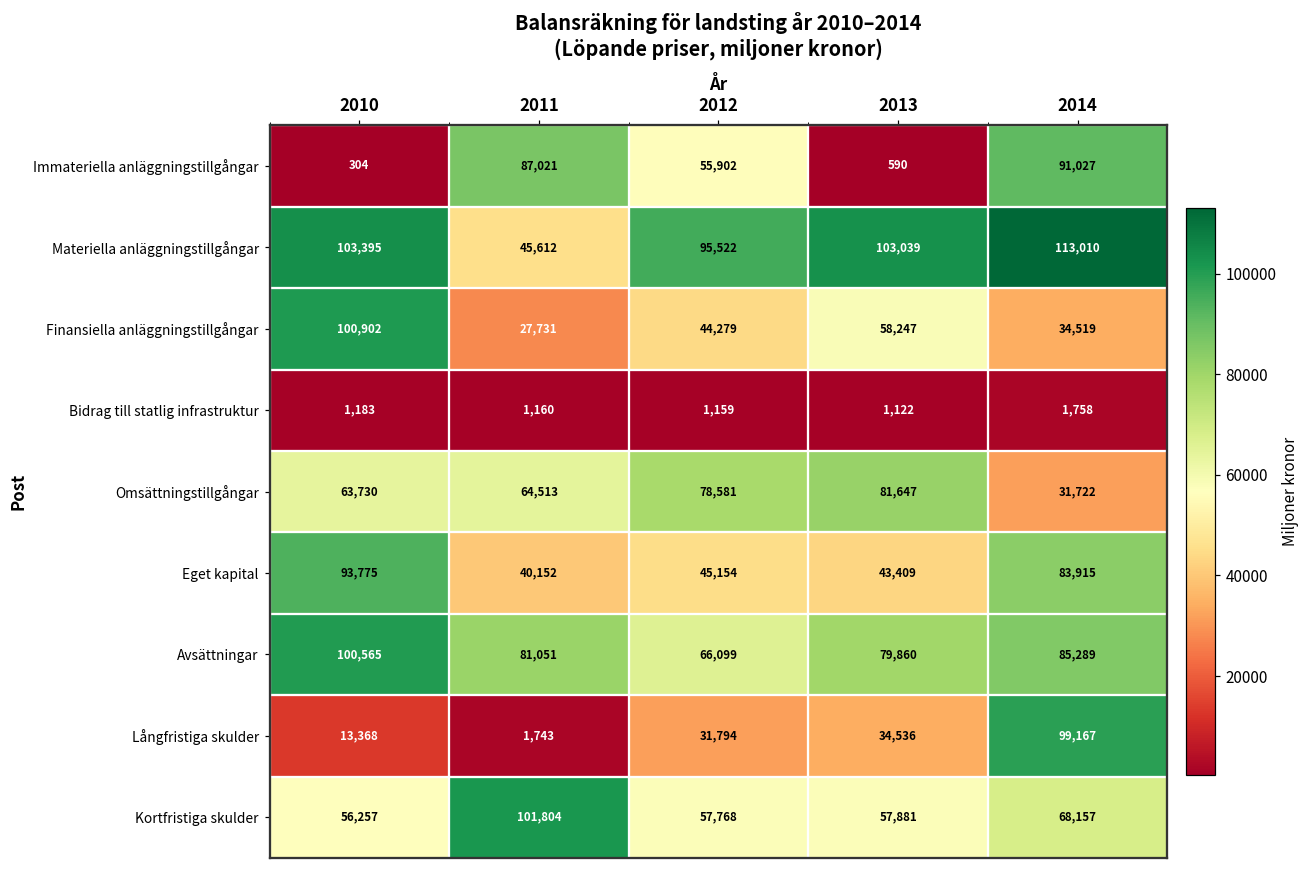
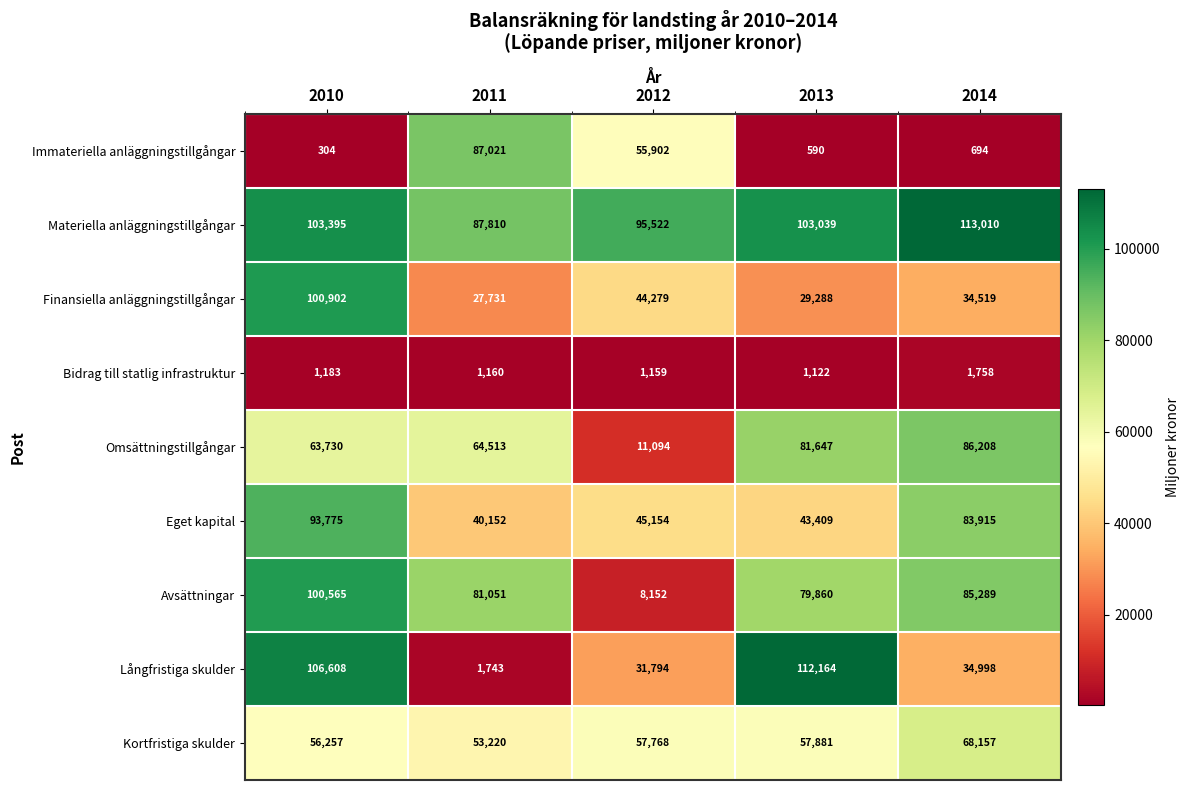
Immateriella anläggningstillgångar, 2014: 91,027 -> 694
Materiella anläggningstillgångar, 2011: 45,612 -> 87,810
Finansiella anläggningstillgångar, 2013: 58,247 -> 29,288
Omsättningstillgångar, 2012: 78,581 -> 11,094
Omsättningstillgångar, 2014: 31,722 -> 86,208
Avsättningar, 2012: 66,099 -> 8,152
Långfristiga skulder, 2010: 13,368 -> 106,608
Långfristiga skulder, 2013: 34,536 -> 112,164
Långfristiga skulder, 2014: 99,167 -> 34,998
Kortfristiga skulder, 2011: 101,804 -> 53,220
